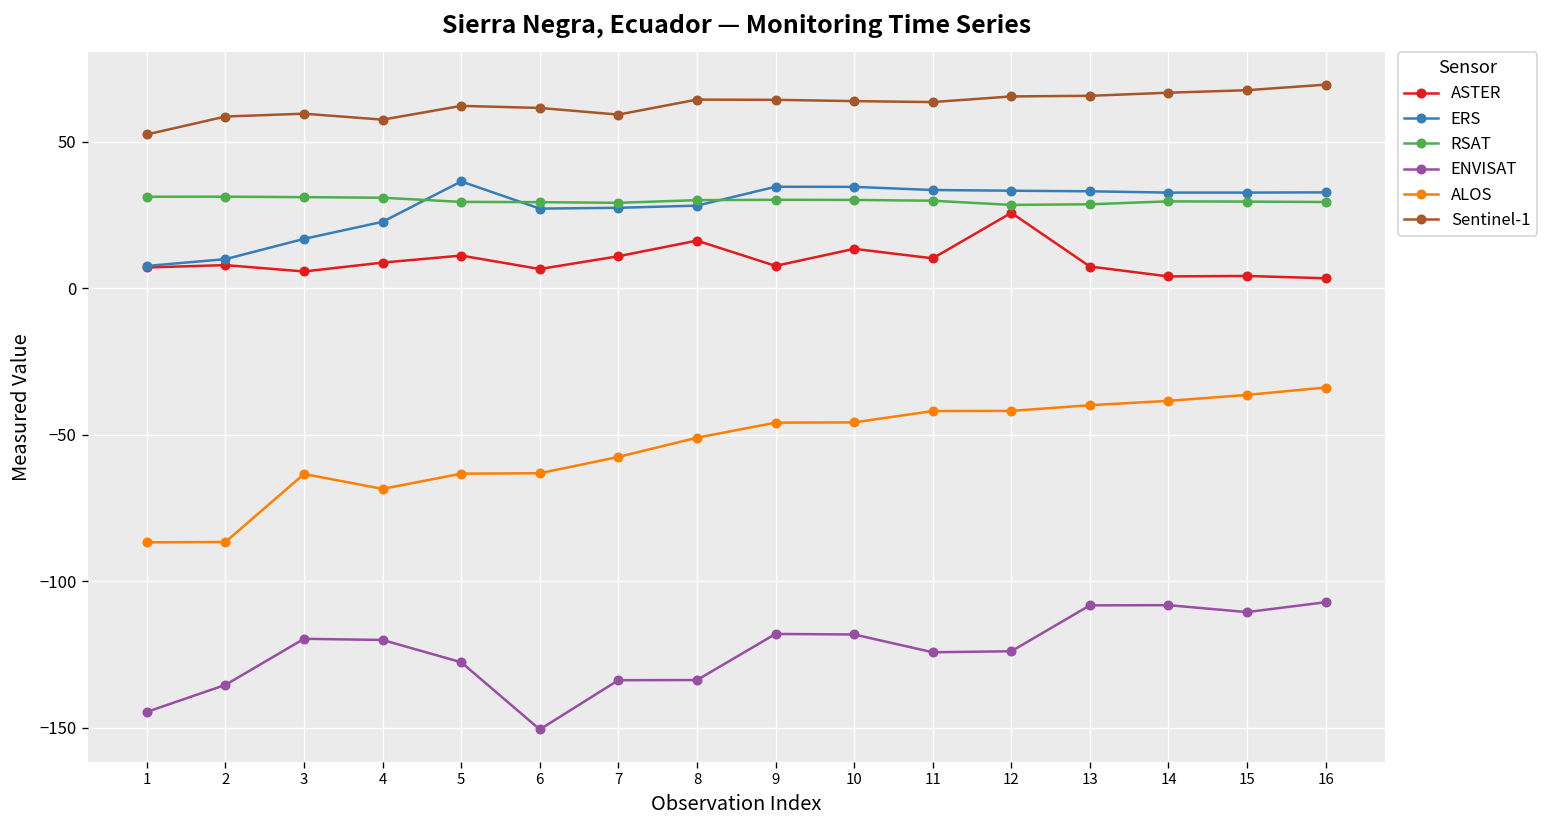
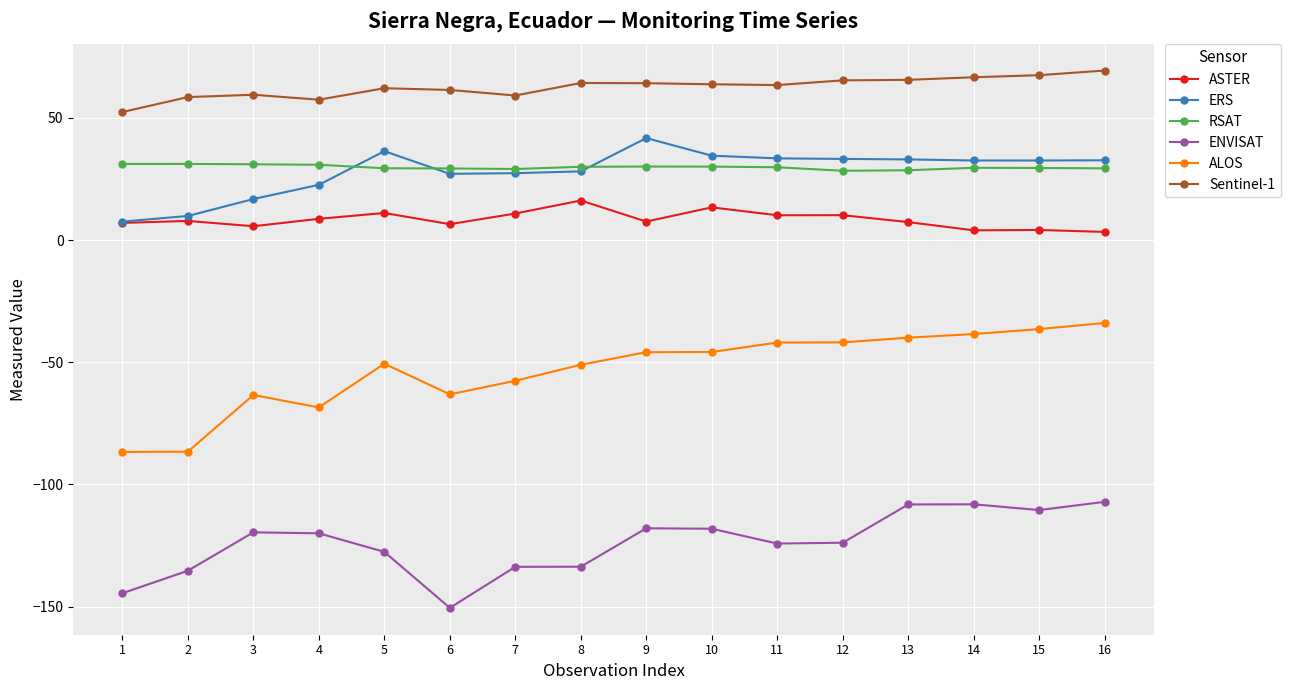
ALOS, 5: -63 -> -51
ERS, 9: 35 -> 42
ASTER, 12: 26 -> 10
